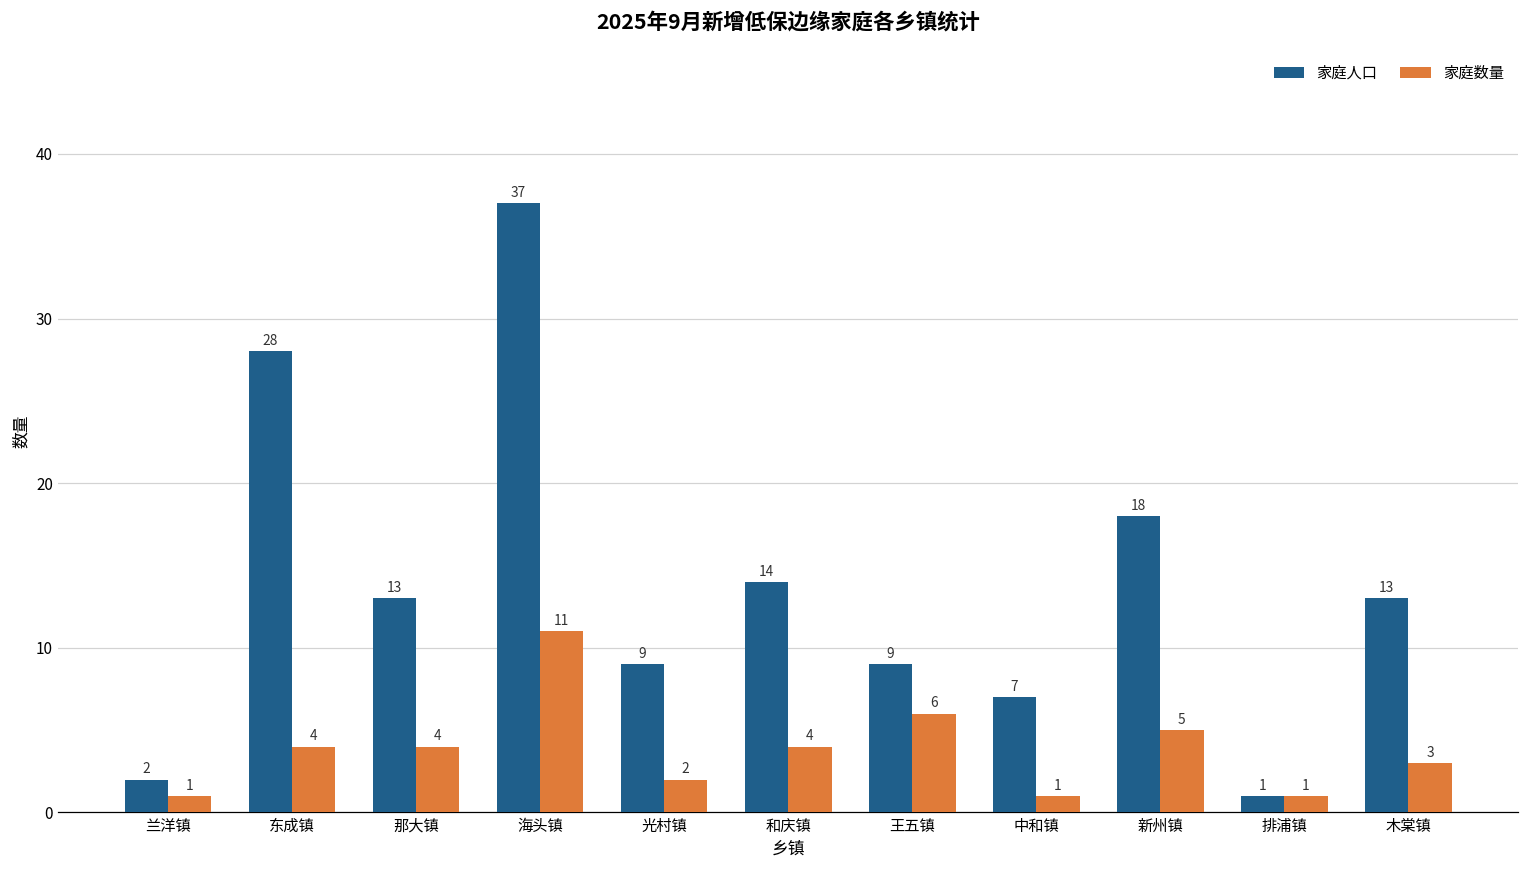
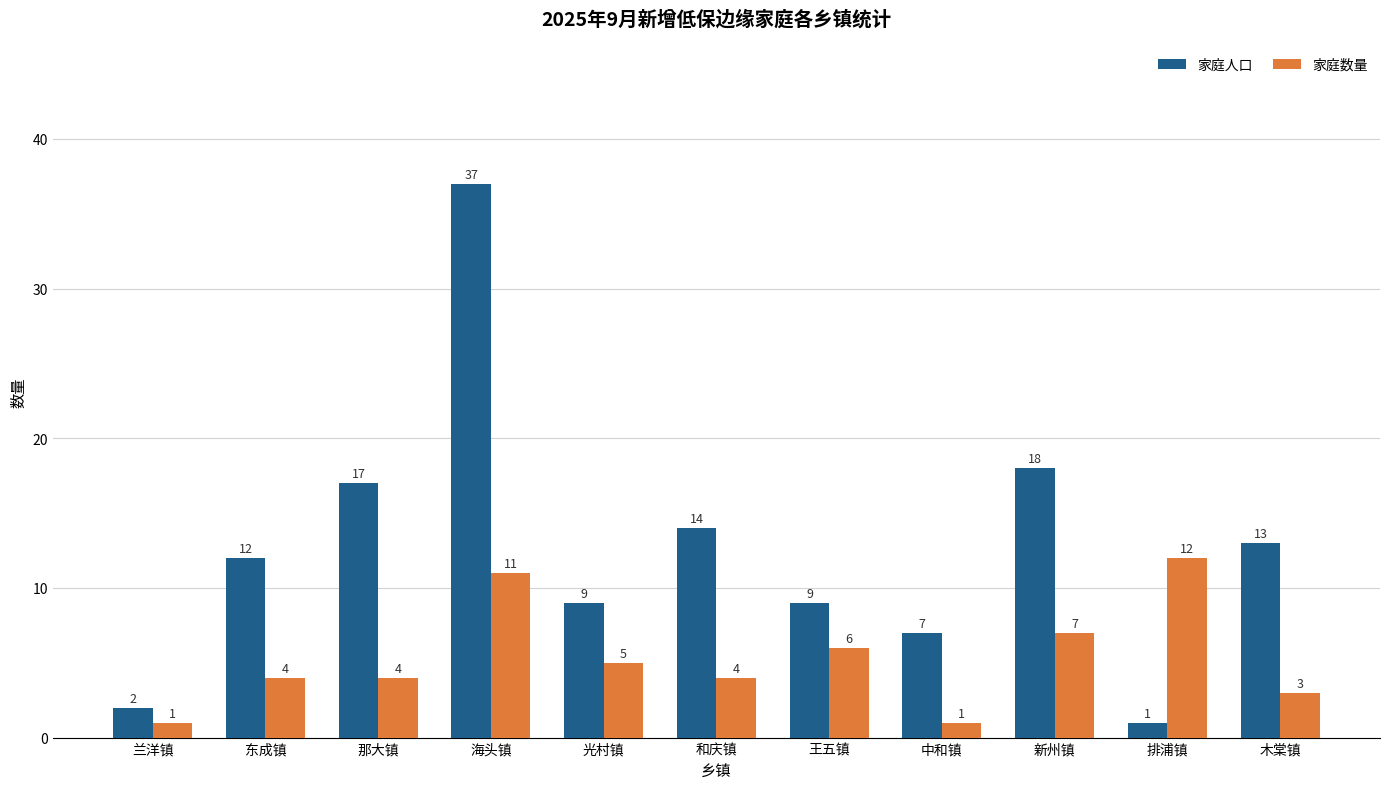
家庭人口, 东成镇: 28 -> 12
家庭人口, 那大镇: 13 -> 17
家庭数量, 光村镇: 2 -> 5
家庭数量, 新州镇: 5 -> 7
家庭数量, 排浦镇: 1 -> 12
